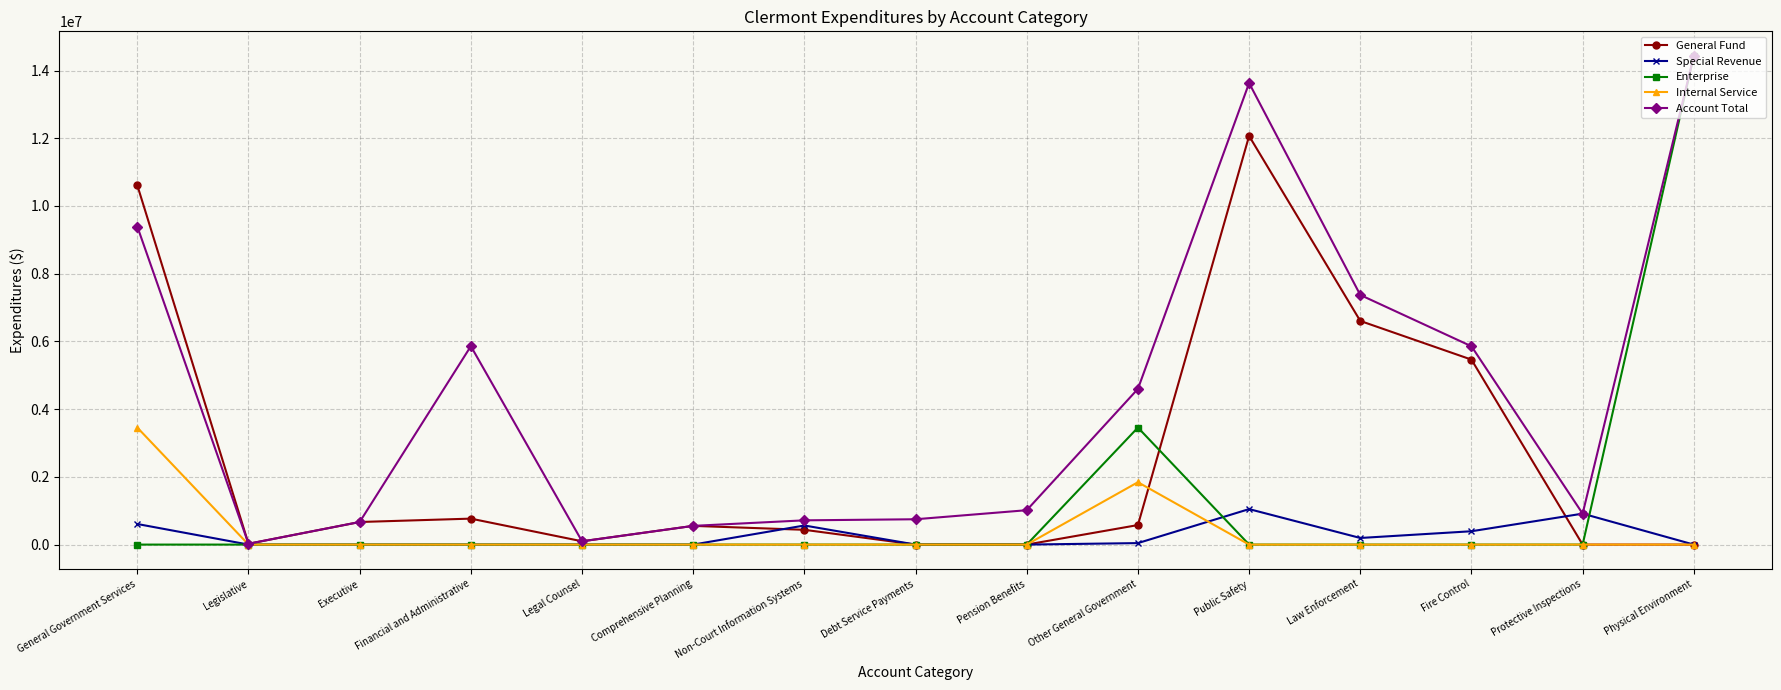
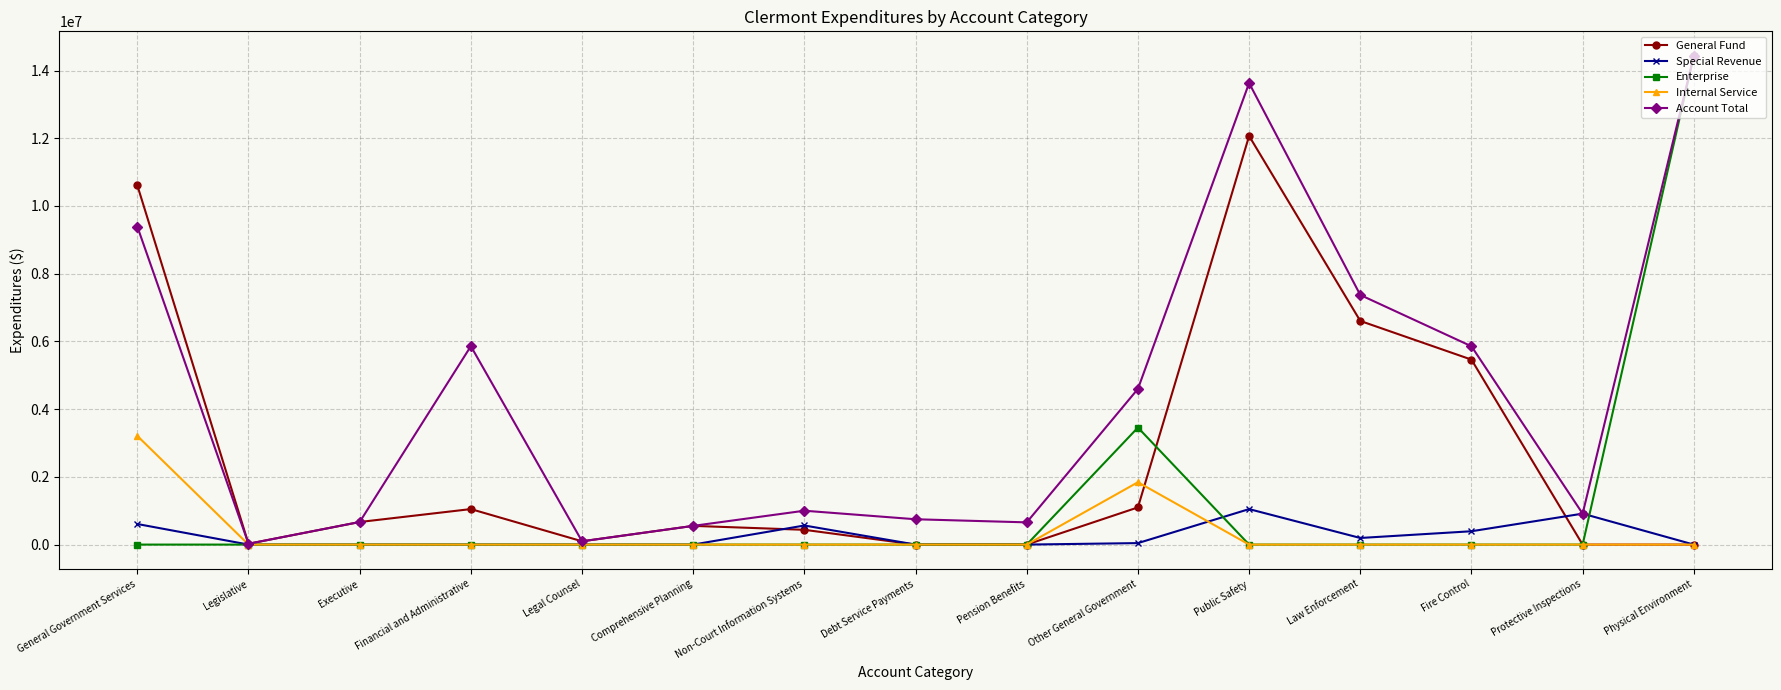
Internal Service, General Government Services: 3500000 -> 3200000
General Fund, Financial and Administrative: 800000 -> 1000000
Account Total, Non-Court Information Systems: 700000 -> 1000000
Account Total, Pension Benefits: 1000000 -> 700000
General Fund, Other General Government: 600000 -> 1100000
